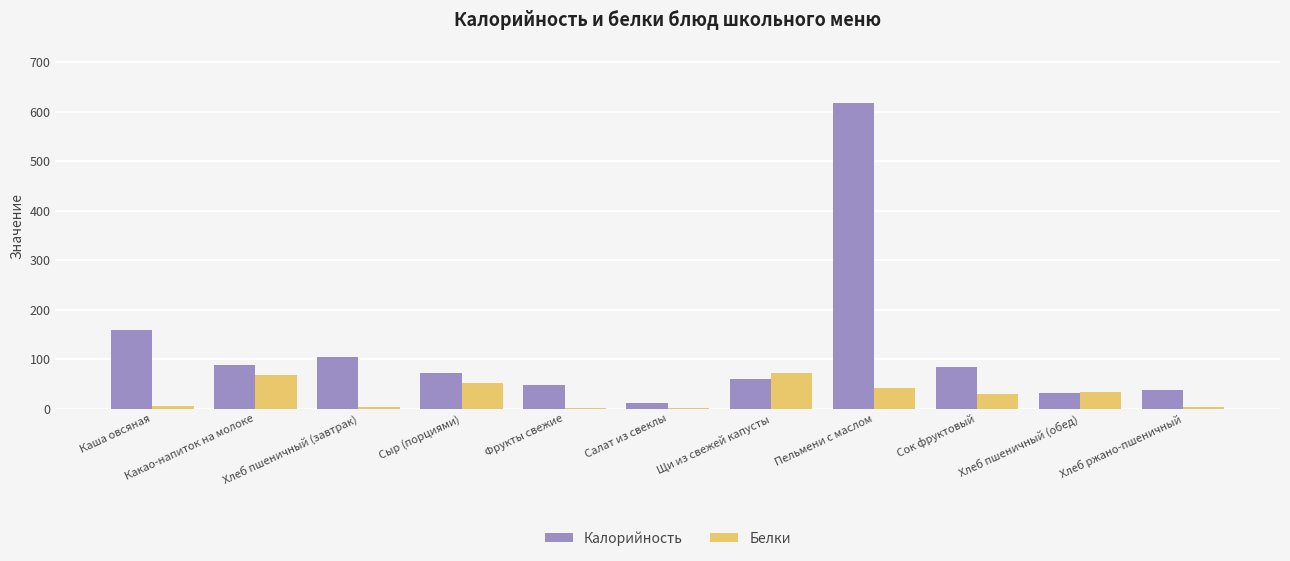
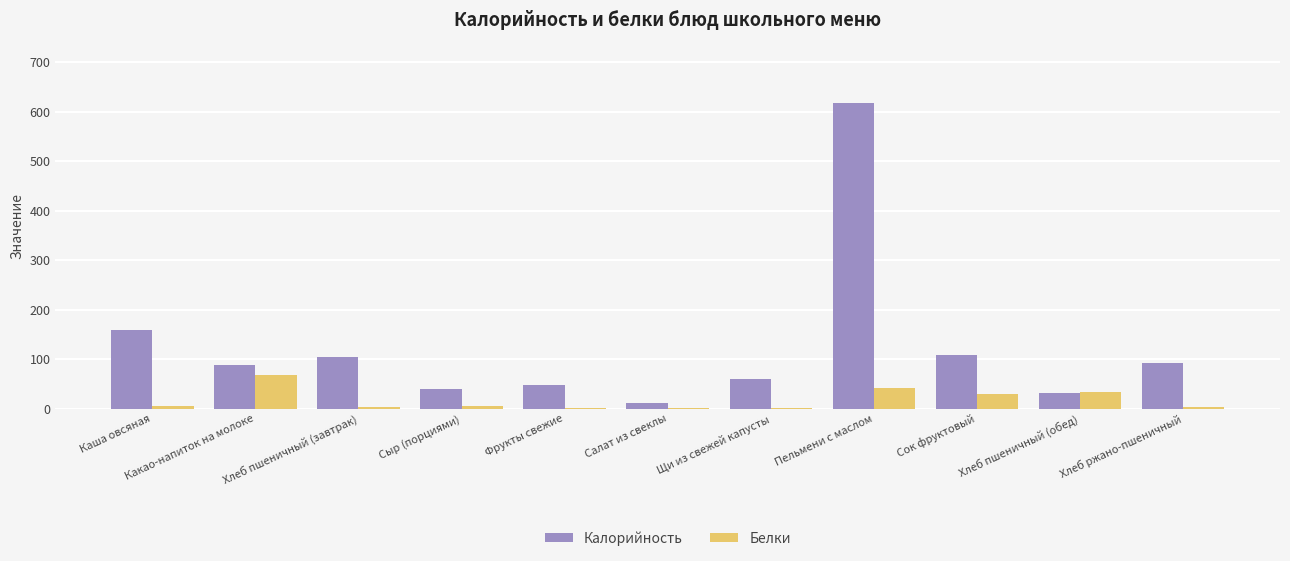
Калорийность, Сыр (порциями): 70 -> 40
Белки, Сыр (порциями): 50 -> 0
Белки, Щи из свежей капусты: 70 -> 0
Калорийность, Сок фруктовый: 80 -> 110
Калорийность, Хлеб ржано-пшеничный: 40 -> 90
